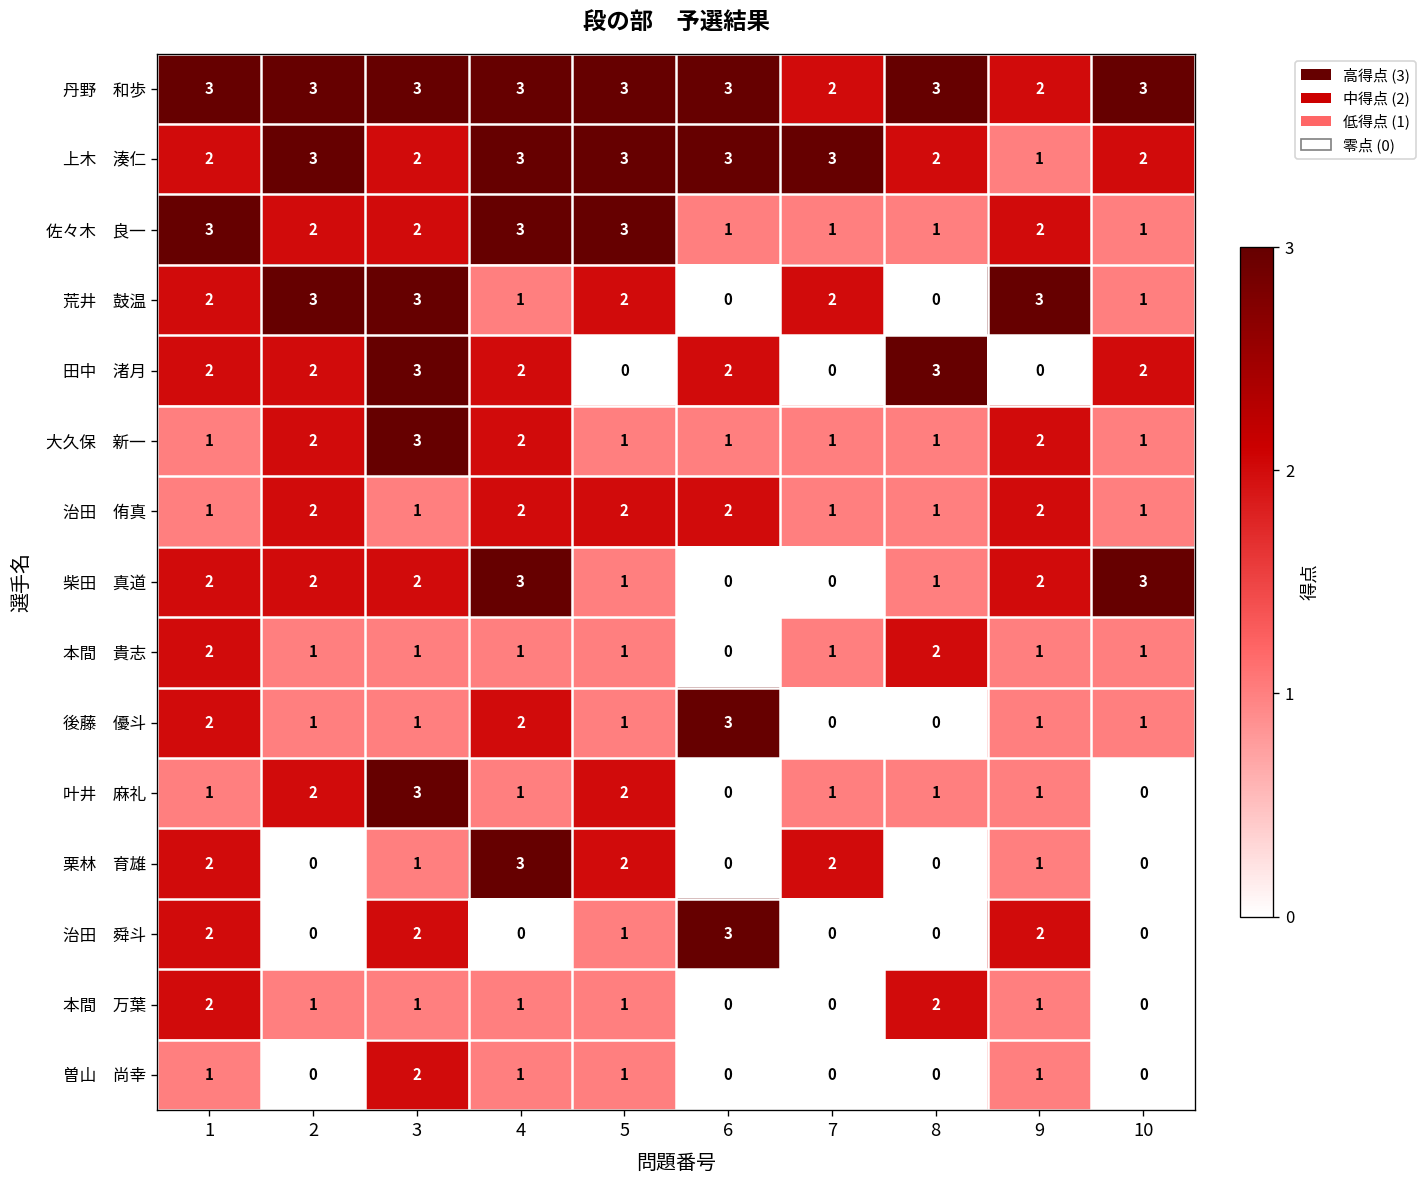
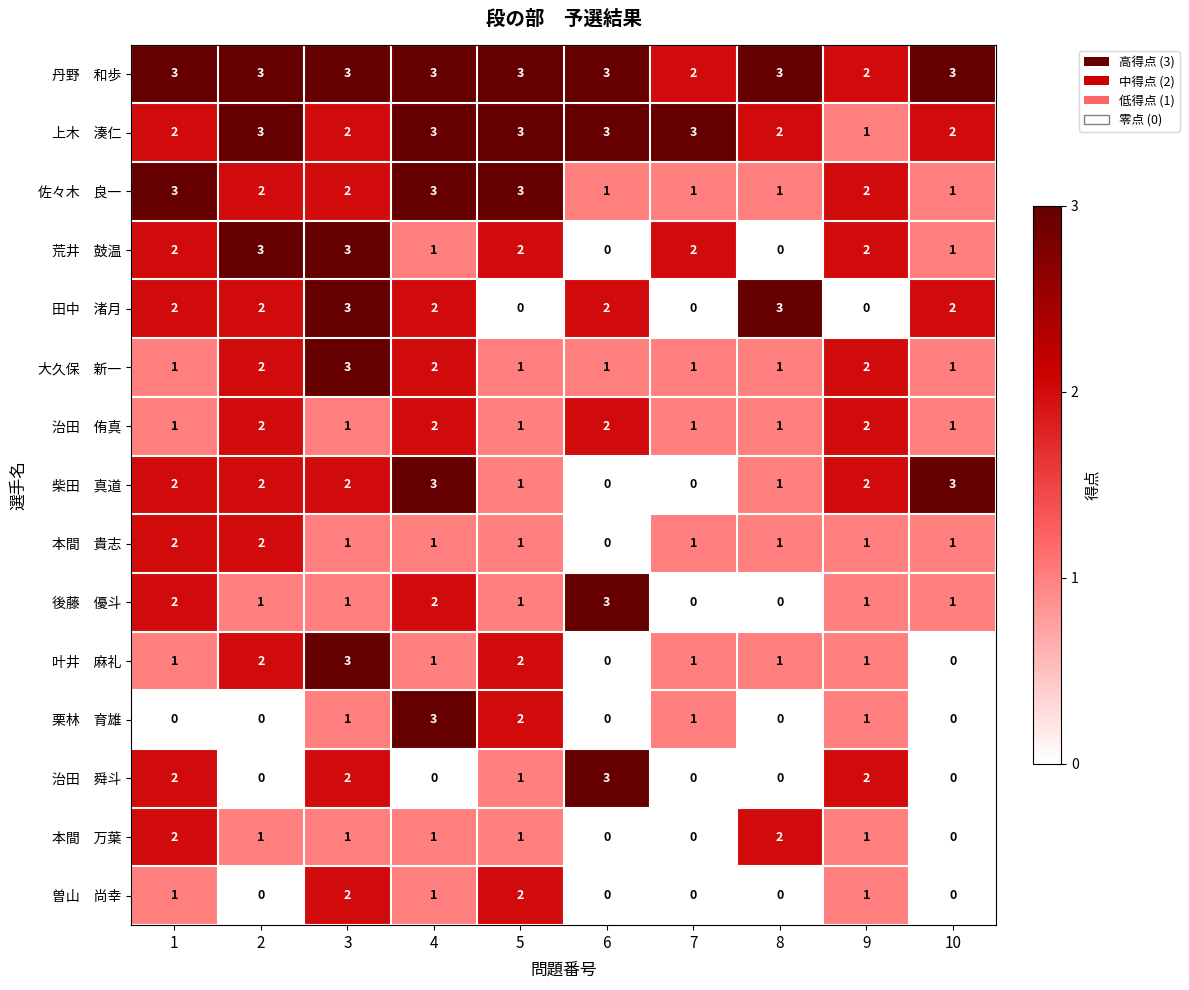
荒井 鼓温, 9: 3 -> 2
治田 侑真, 5: 2 -> 1
本間 貴志, 2: 1 -> 2
本間 貴志, 8: 2 -> 1
栗林 育雄, 1: 2 -> 0
栗林 育雄, 7: 2 -> 1
曽山 尚幸, 5: 1 -> 2
